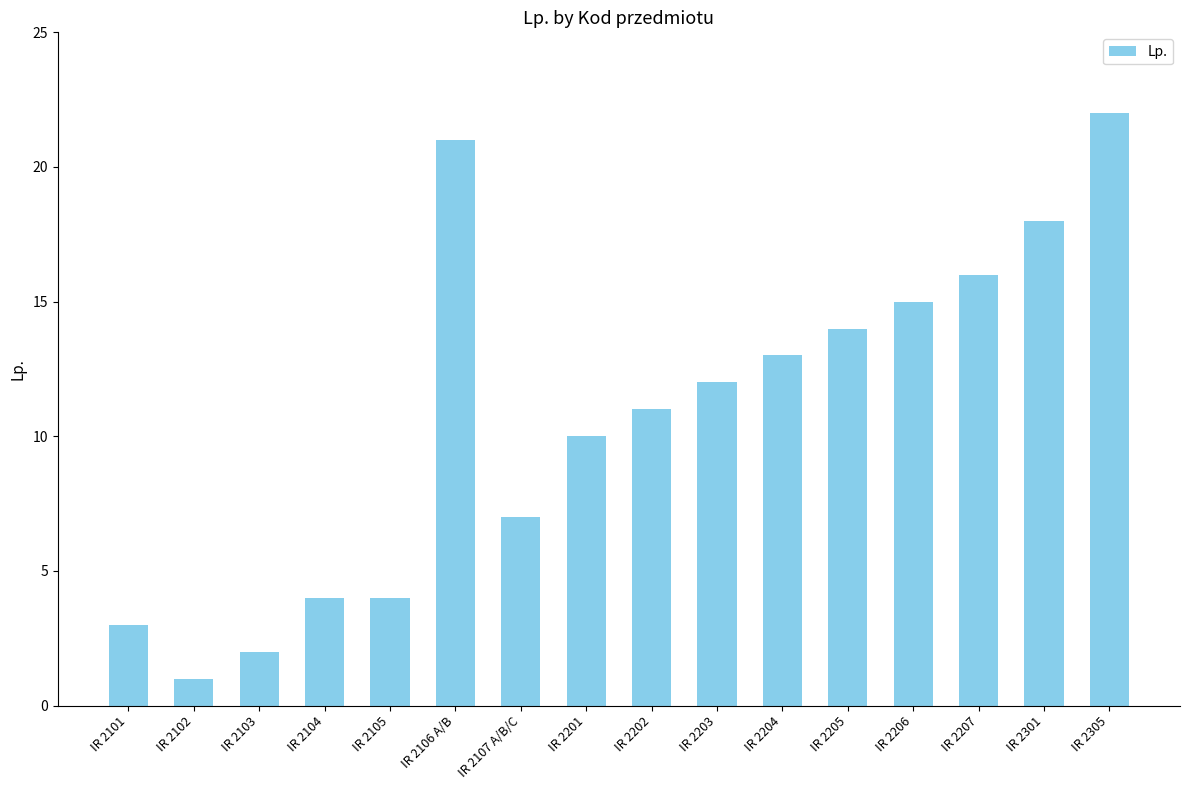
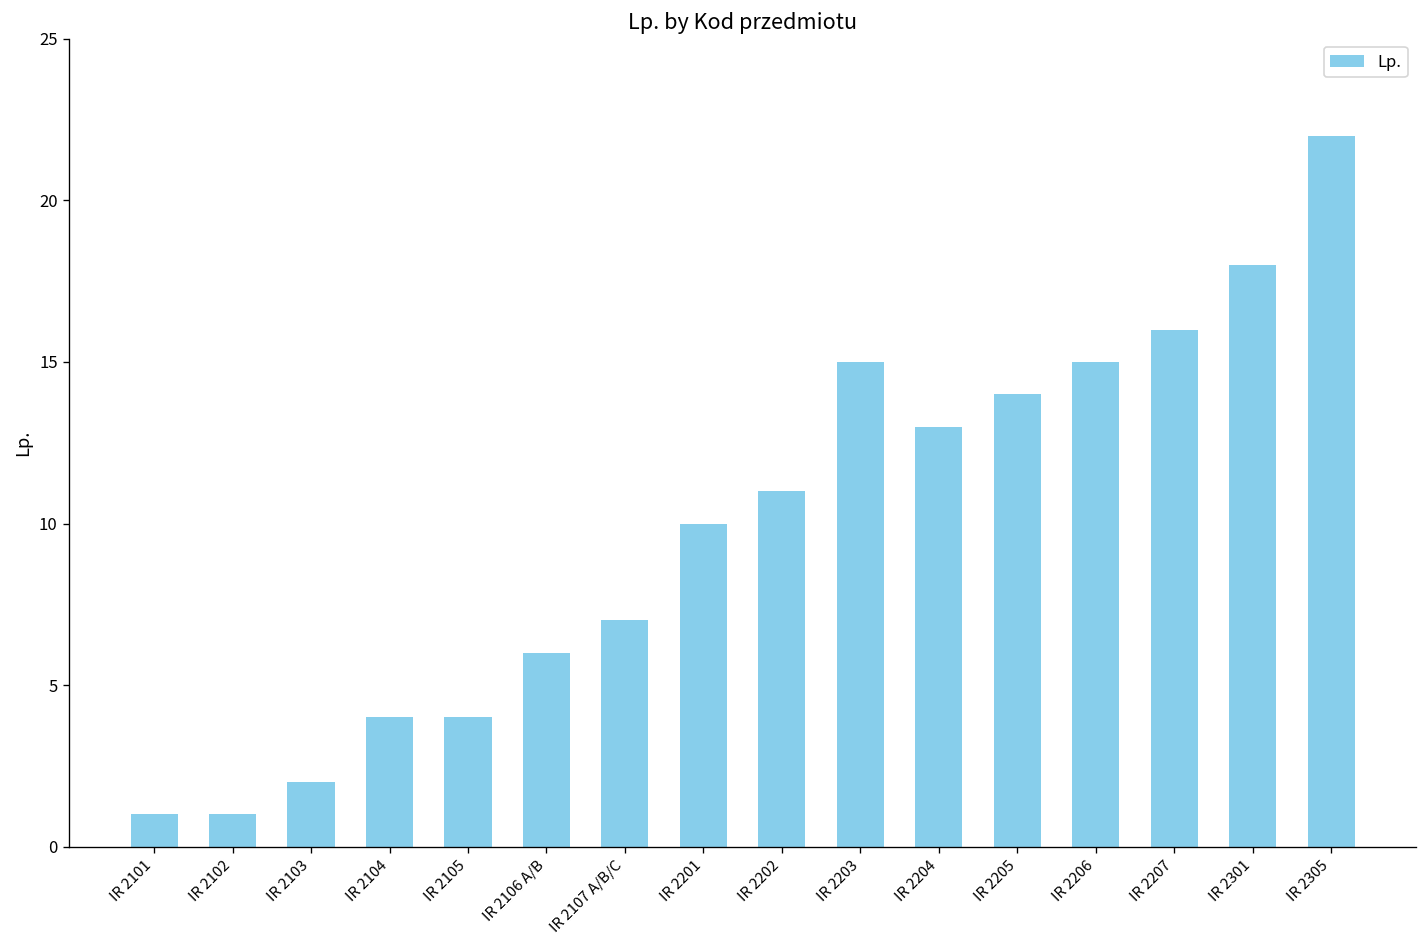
IR 2101: 3 -> 1
IR 2106 A/B: 21 -> 6
IR 2203: 12 -> 15
